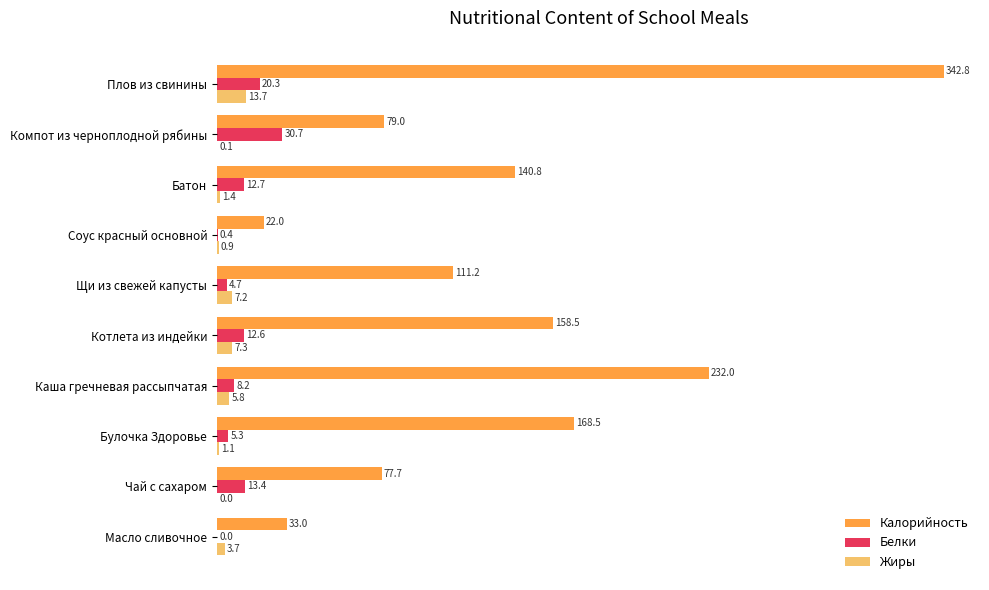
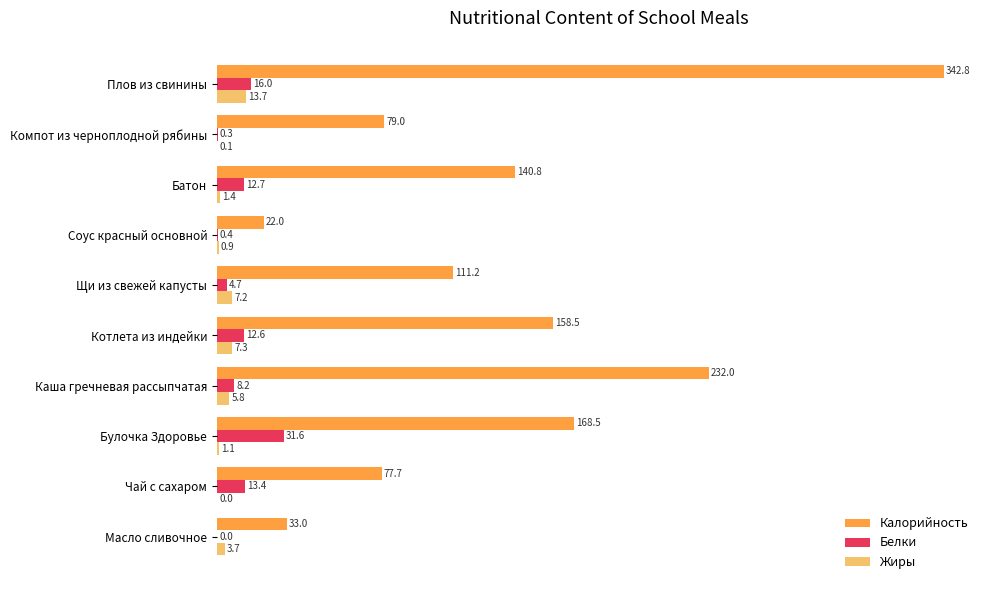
Белки, Плов из свинины: 20.3 -> 16.0
Белки, Компот из черноплодной рябины: 30.7 -> 0.3
Белки, Булочка Здоровье: 5.3 -> 31.6
